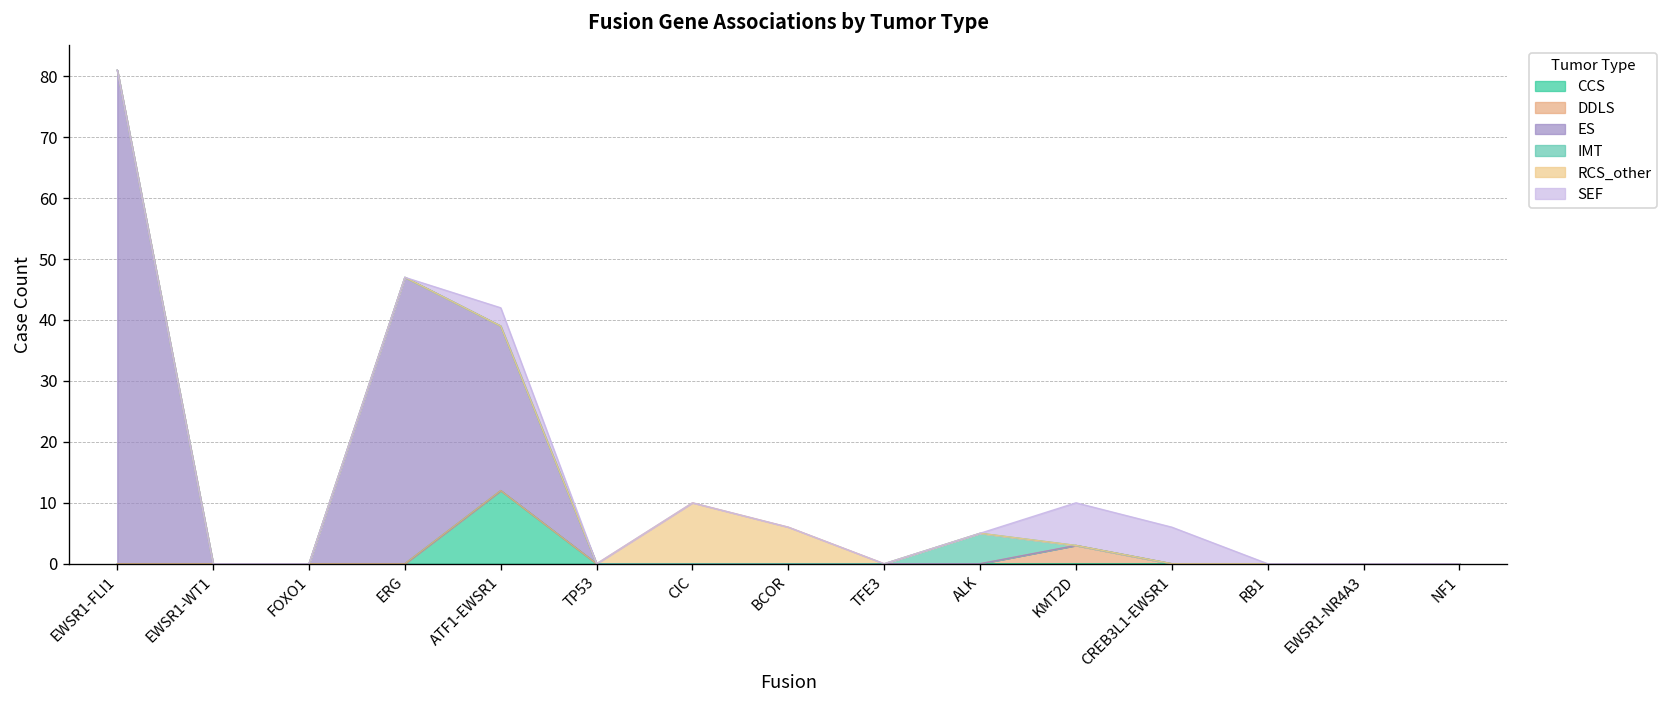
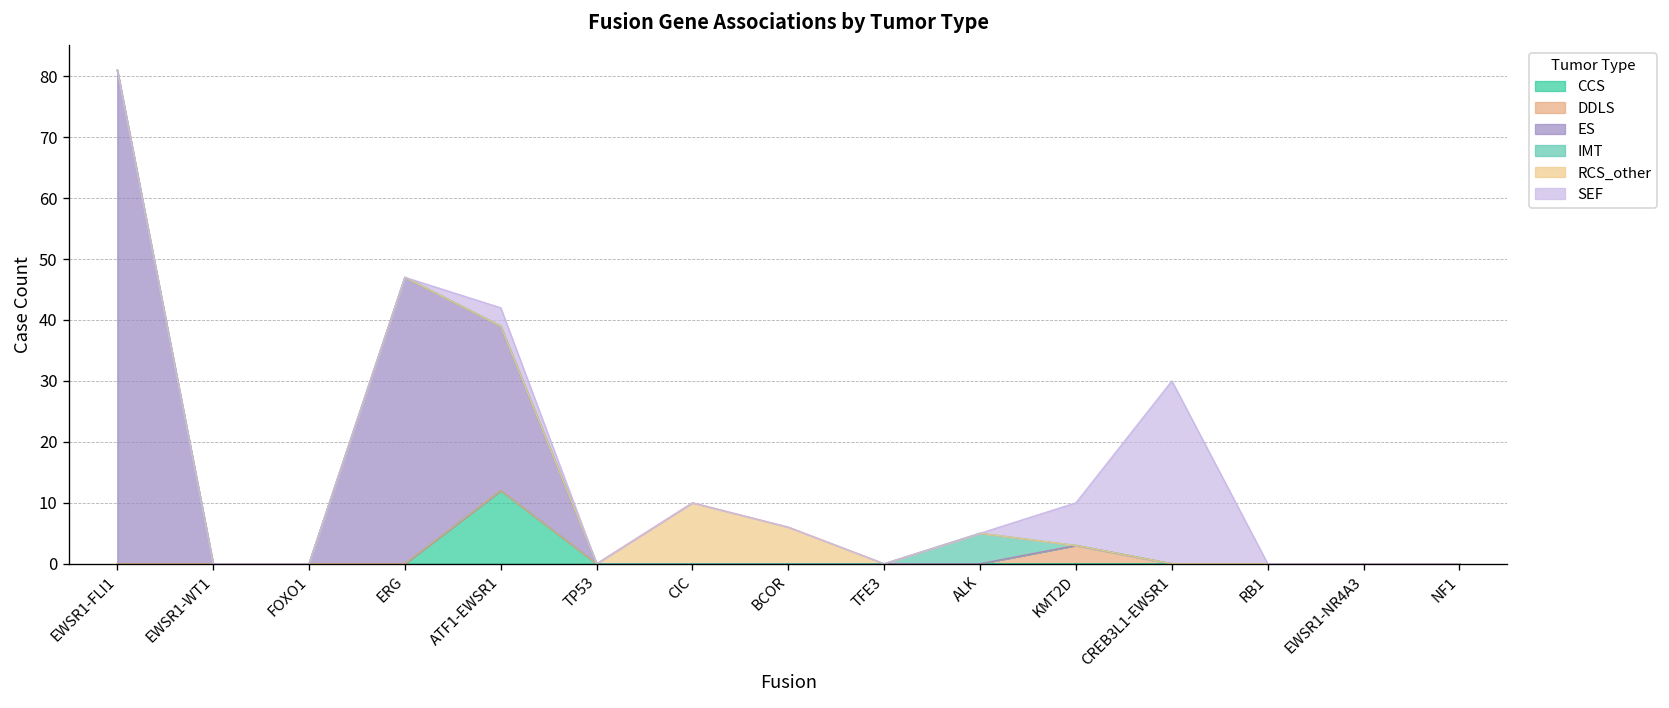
SEF, CREB3L1-EWSR1: 6 -> 30
